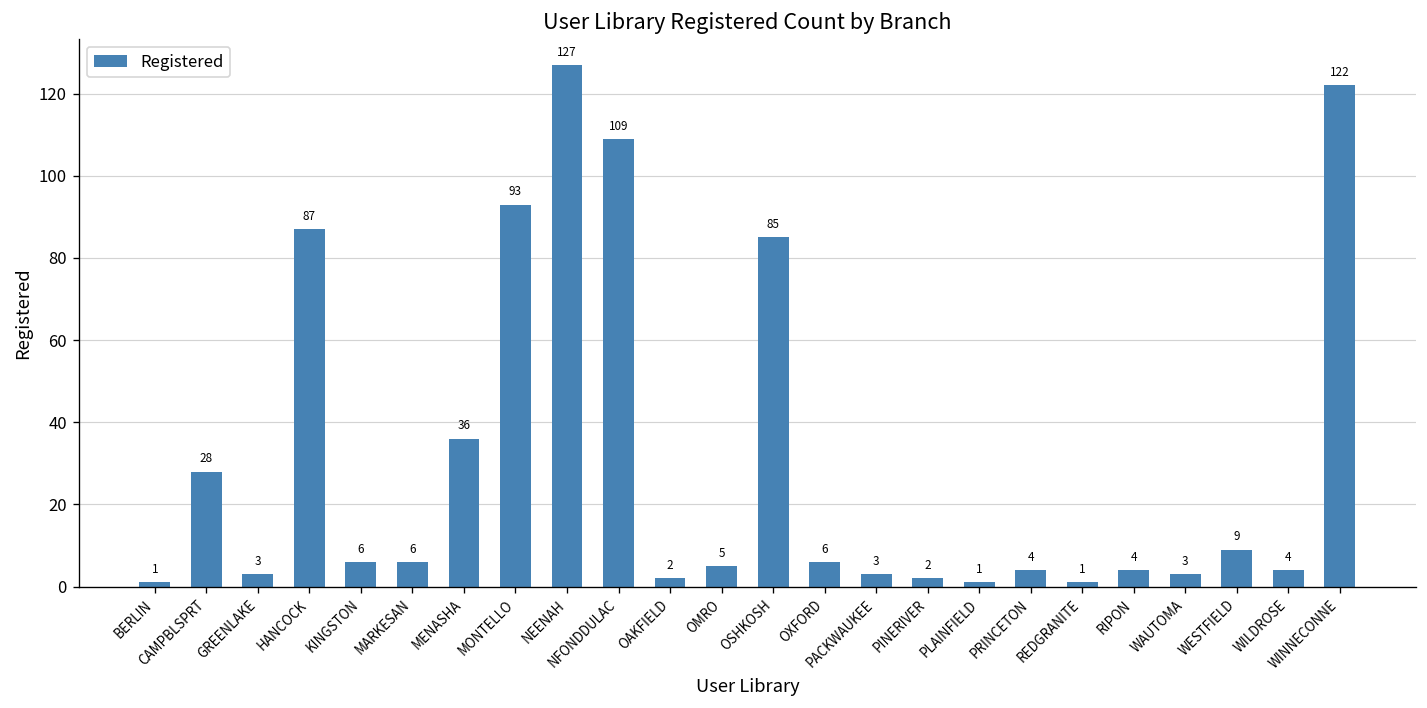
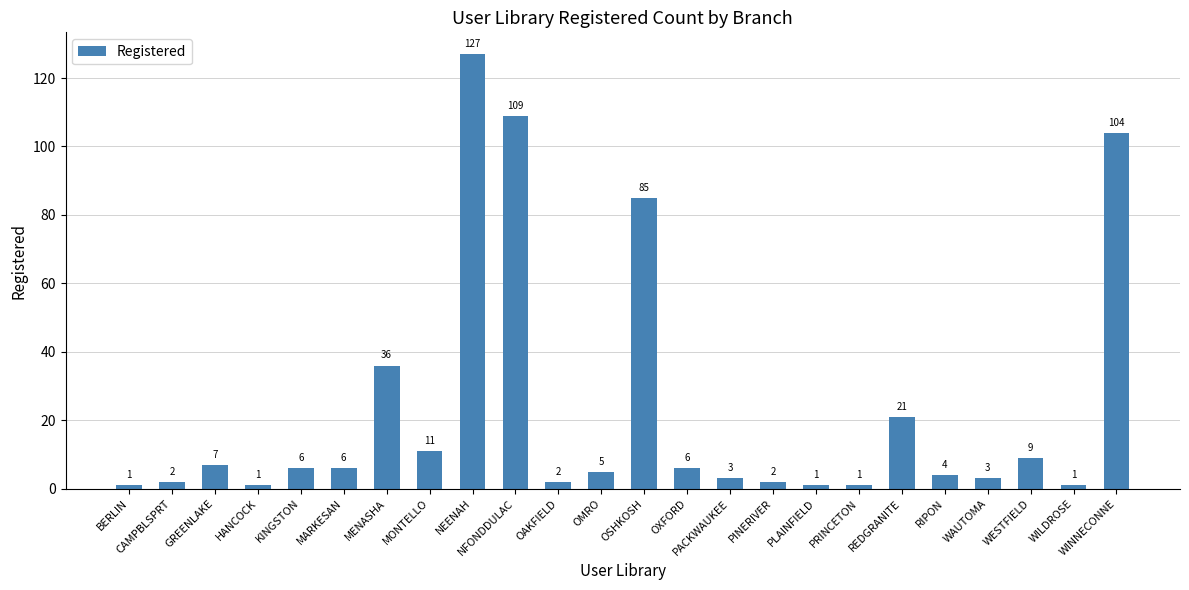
CAMPBLSPRT: 28 -> 2
GREENLAKE: 3 -> 7
HANCOCK: 87 -> 1
MONTELLO: 93 -> 11
PRINCETON: 4 -> 1
REDGRANITE: 1 -> 21
WILDROSE: 4 -> 1
WINNECONNE: 122 -> 104
